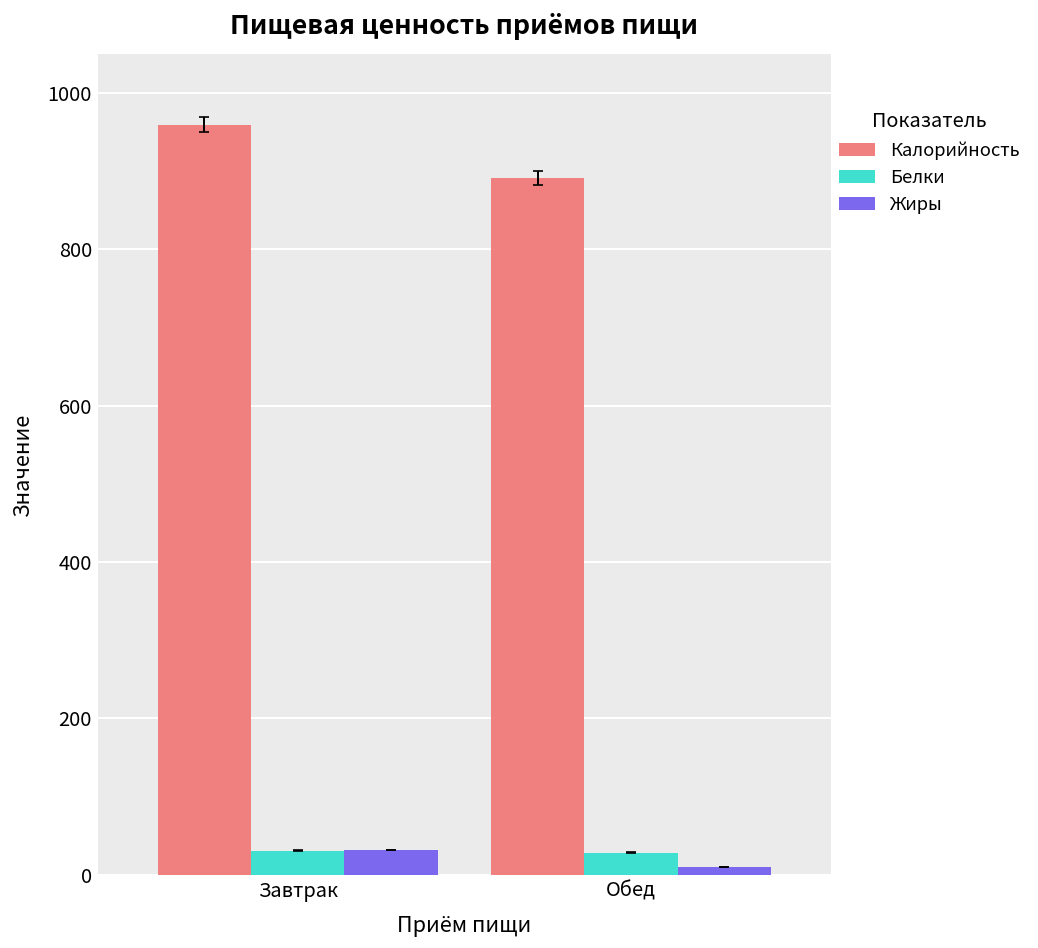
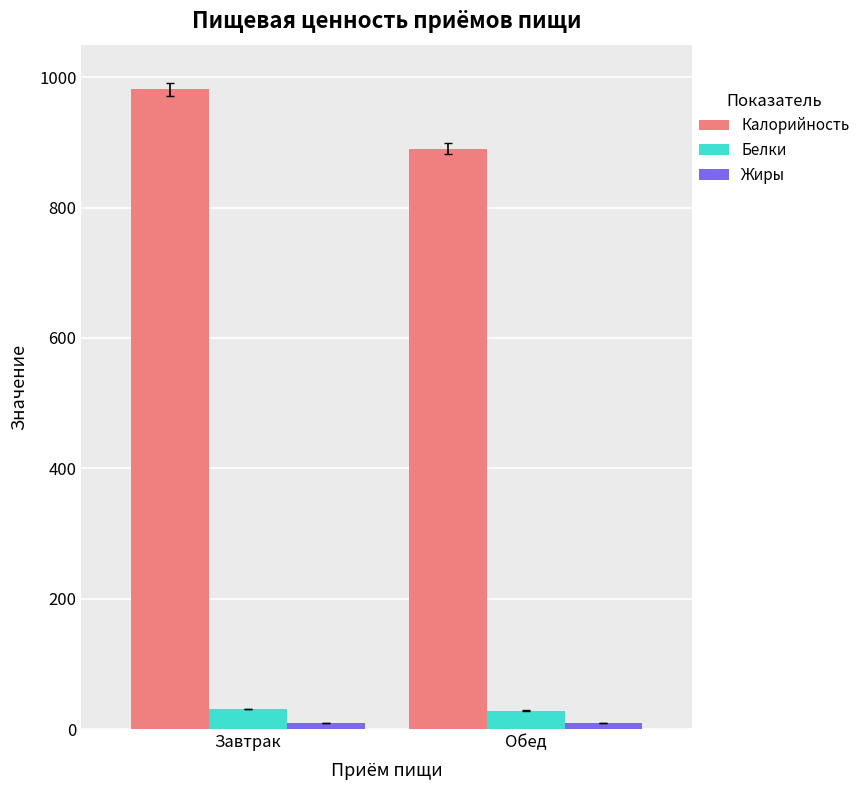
Калорийность, Завтрак: 960 -> 980
Жиры, Завтрак: 30 -> 10
